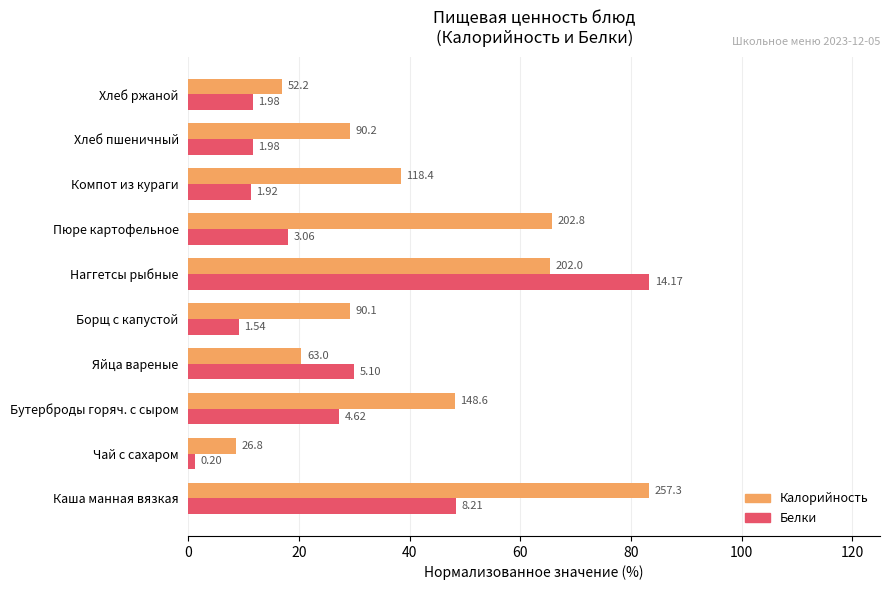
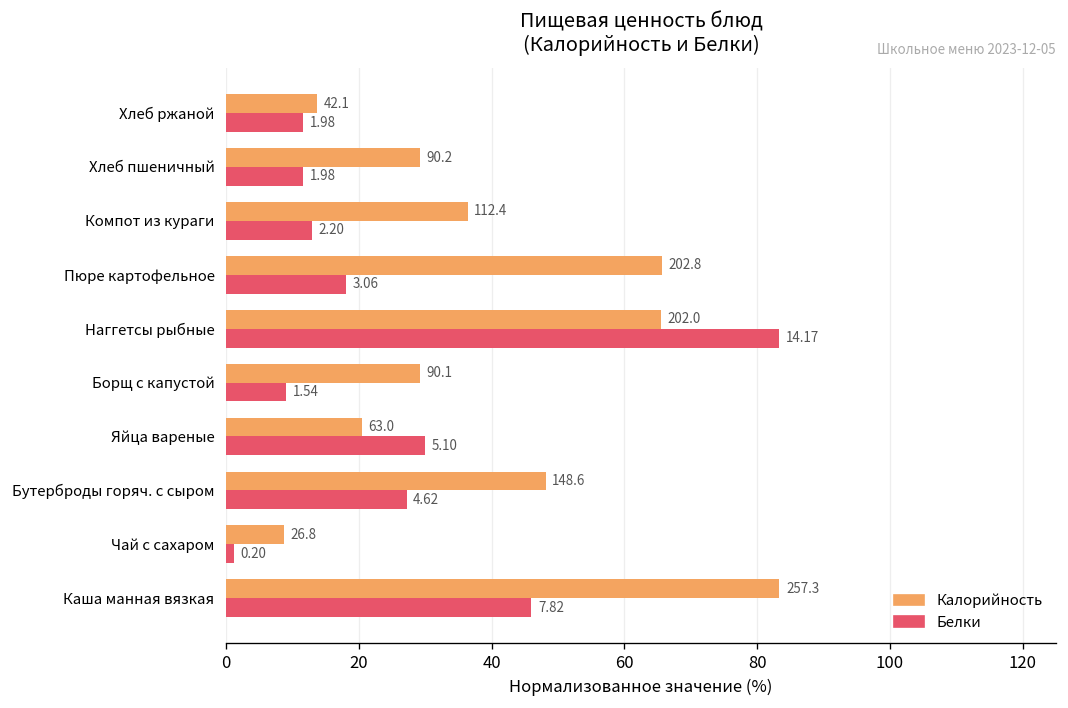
Калорийность, Хлеб ржаной: 52.2 -> 42.1
Калорийность, Компот из кураги: 118.4 -> 112.4
Белки, Компот из кураги: 1.92 -> 2.20
Белки, Каша манная вязкая: 8.21 -> 7.82
